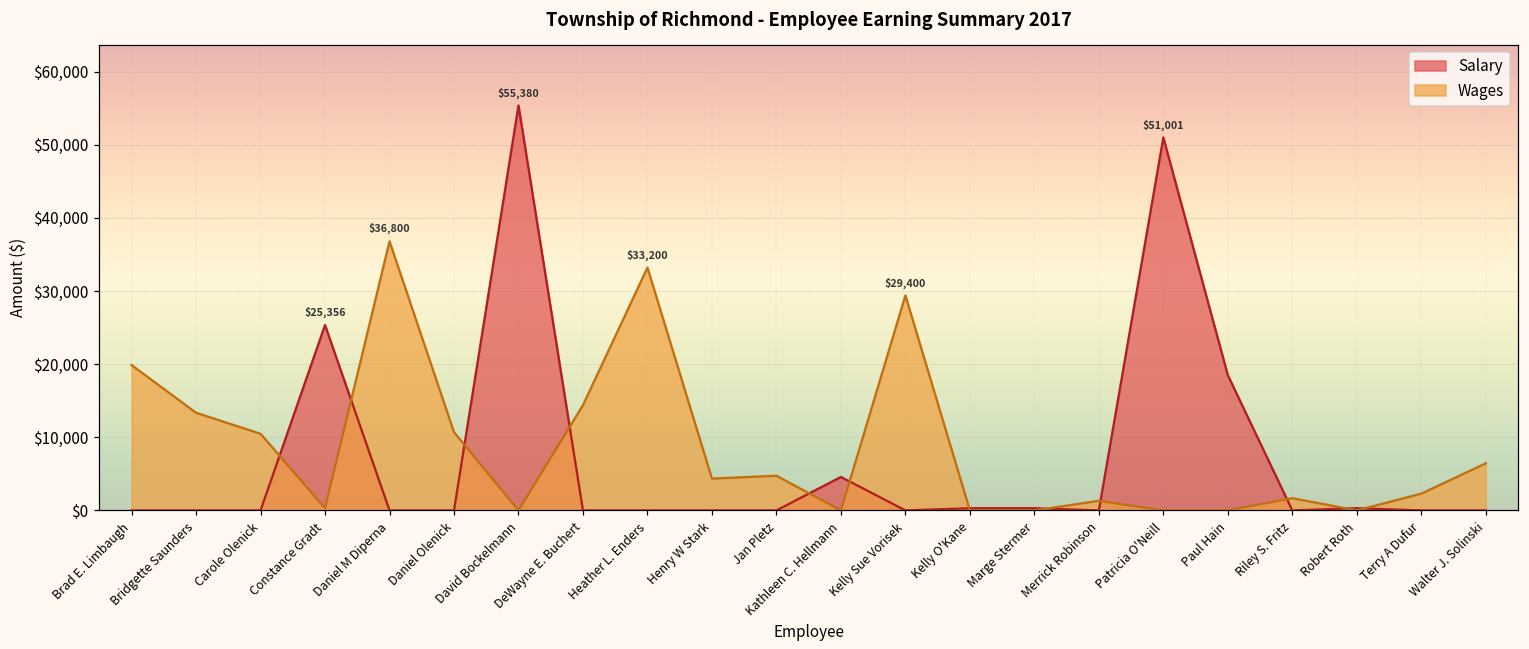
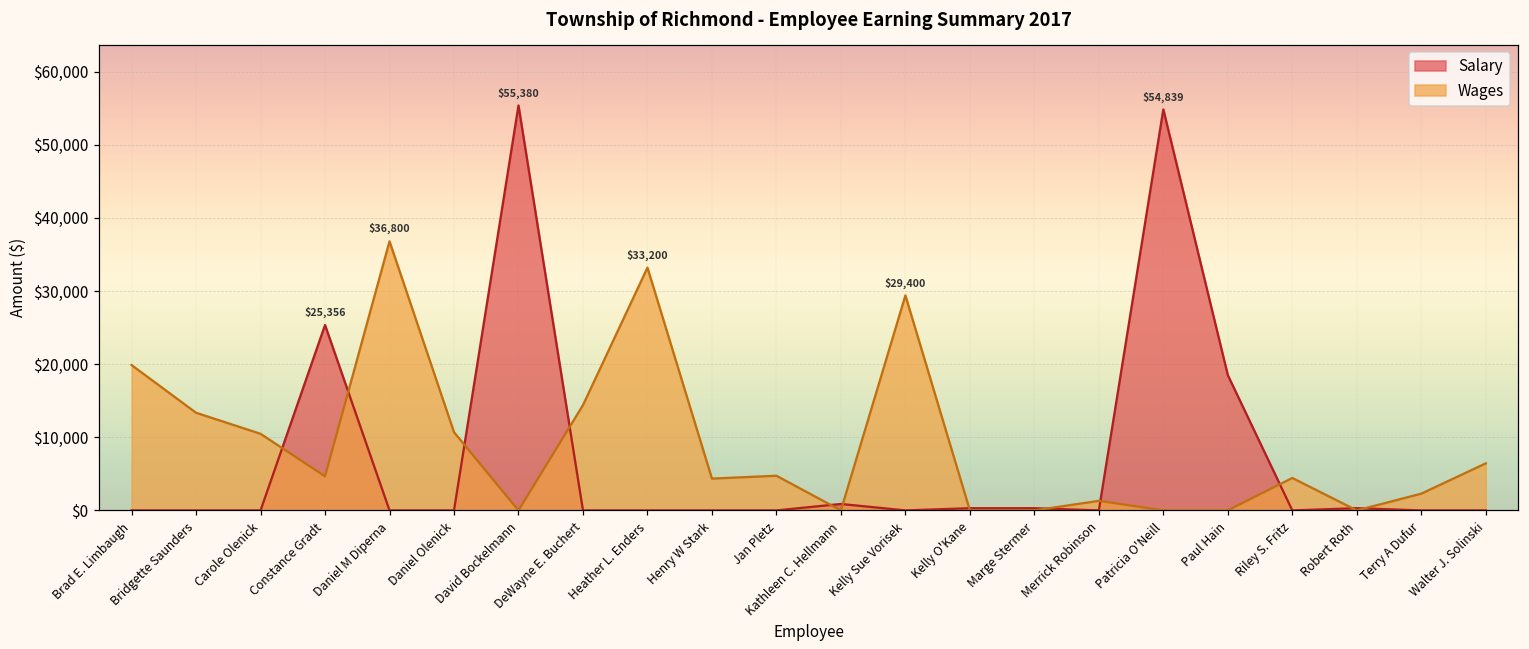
Wages, Constance Gradt: $0 -> $5,000
Salary, Kathleen C. Hellmann: $5,000 -> $1,000
Salary, Patricia O'Neill: $51,001 -> $54,839
Wages, Riley S. Fritz: $2,000 -> $4,000
